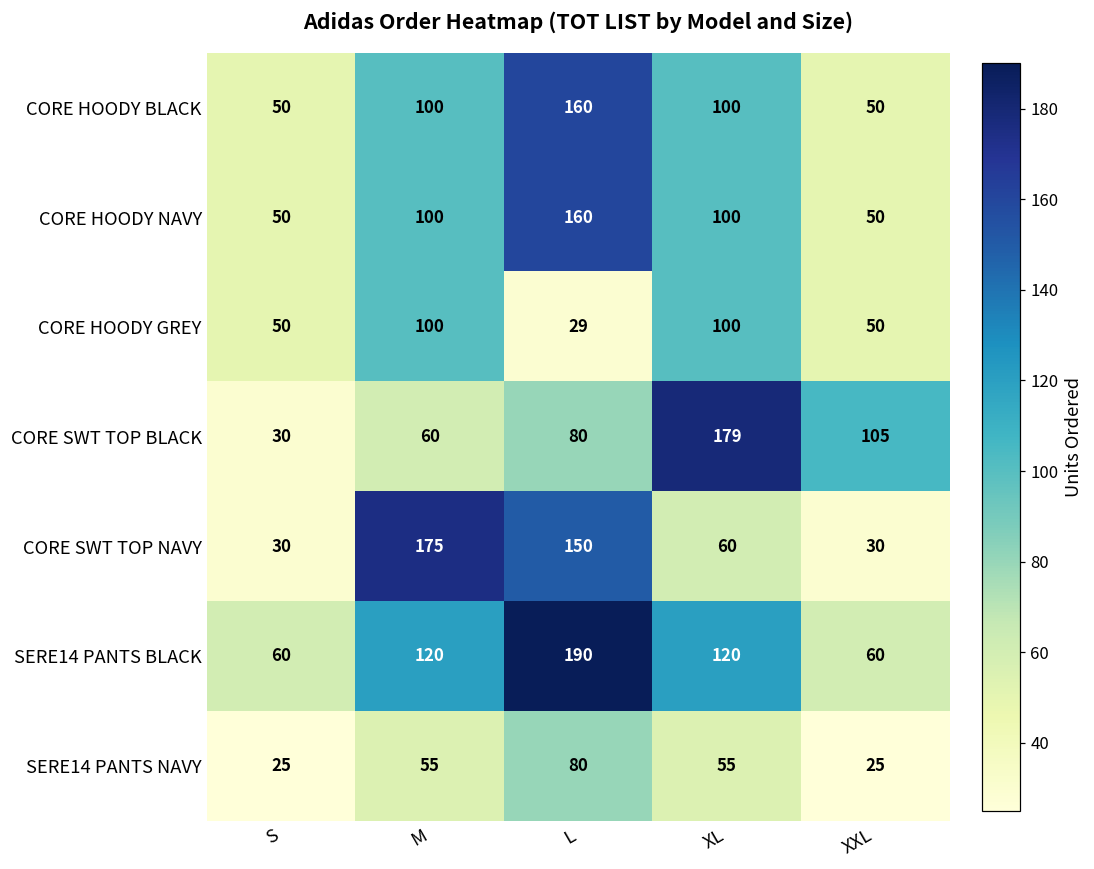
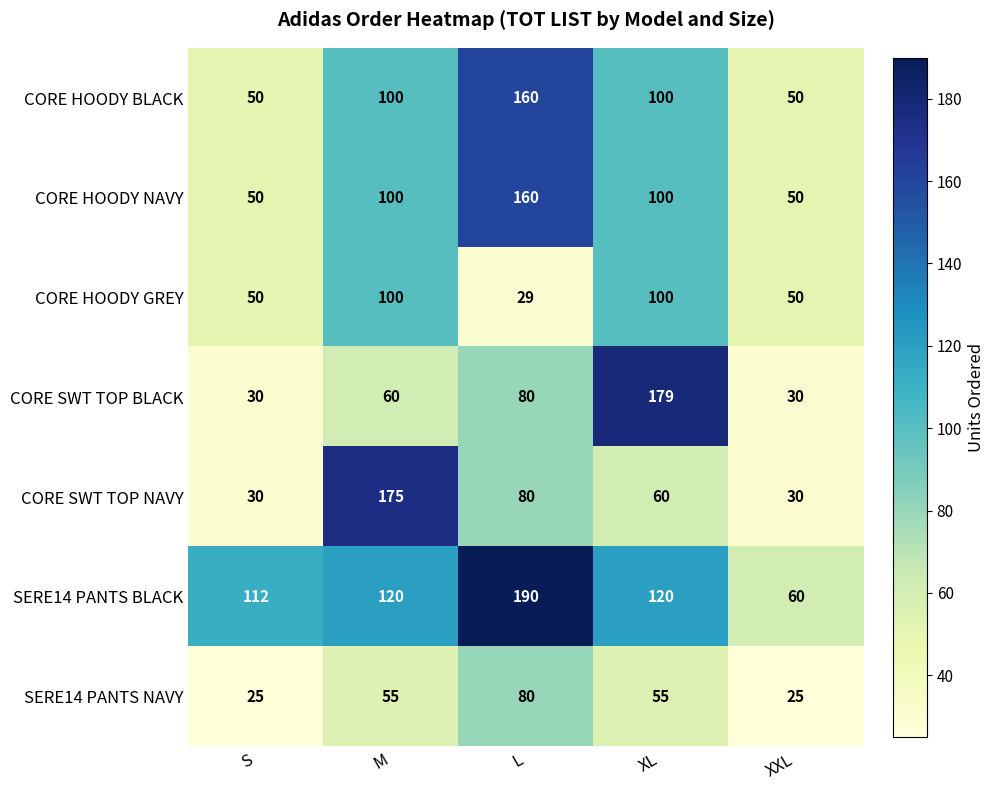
CORE SWT TOP BLACK, XXL: 105 -> 30
CORE SWT TOP NAVY, L: 150 -> 80
SERE14 PANTS BLACK, S: 60 -> 112
